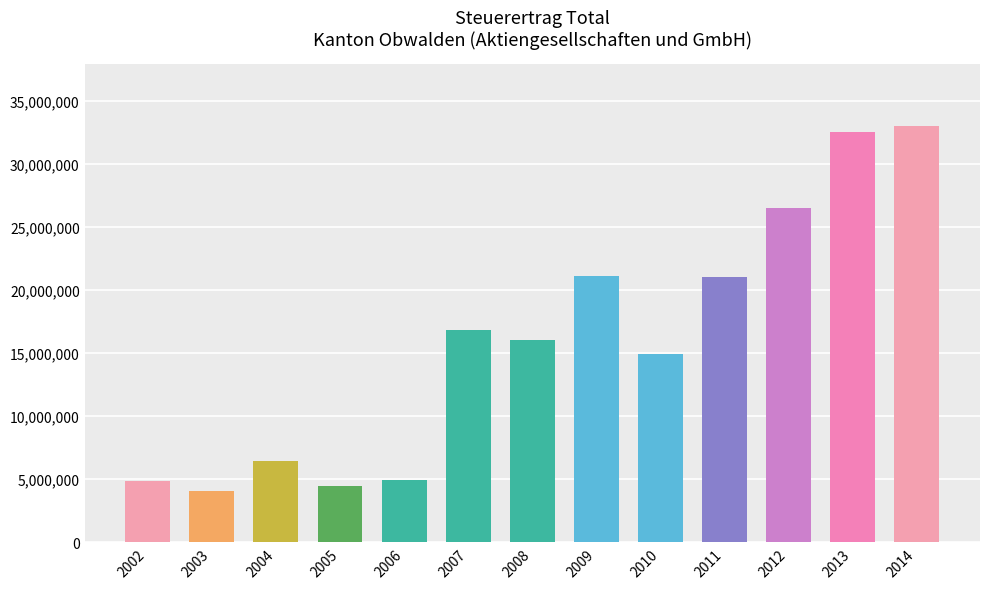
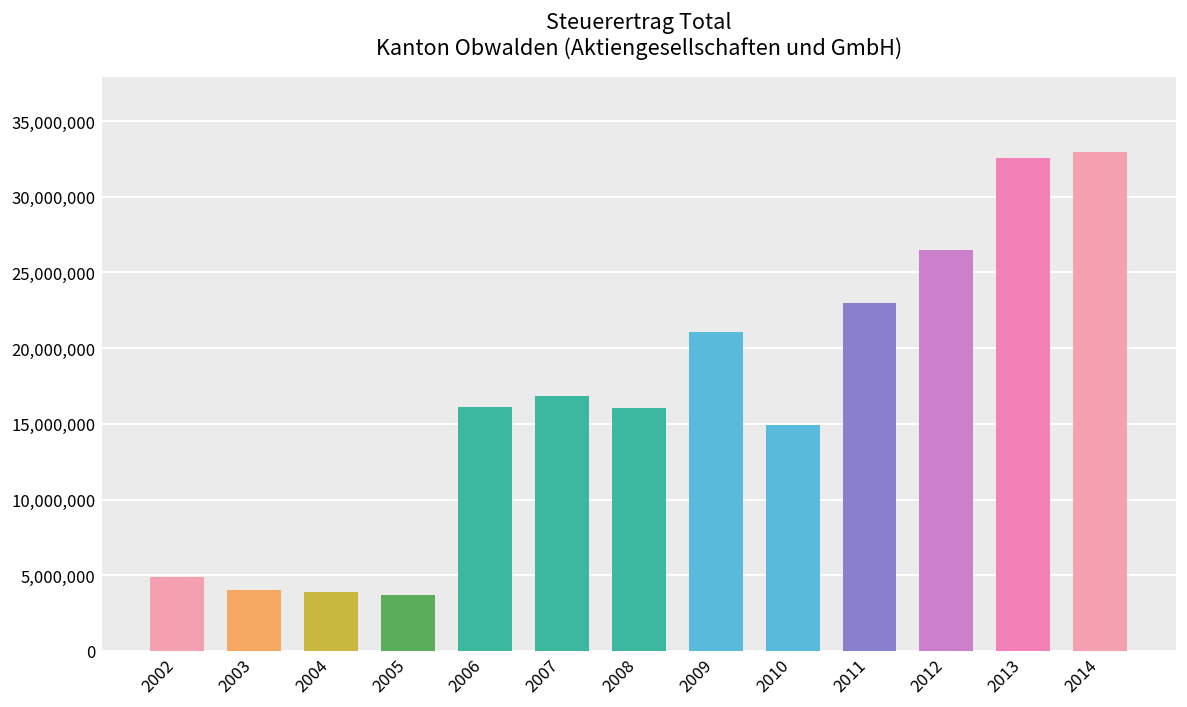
2004: 6,400,000 -> 3,900,000
2005: 4,500,000 -> 3,700,000
2006: 4,900,000 -> 16,100,000
2011: 21,000,000 -> 23,000,000
